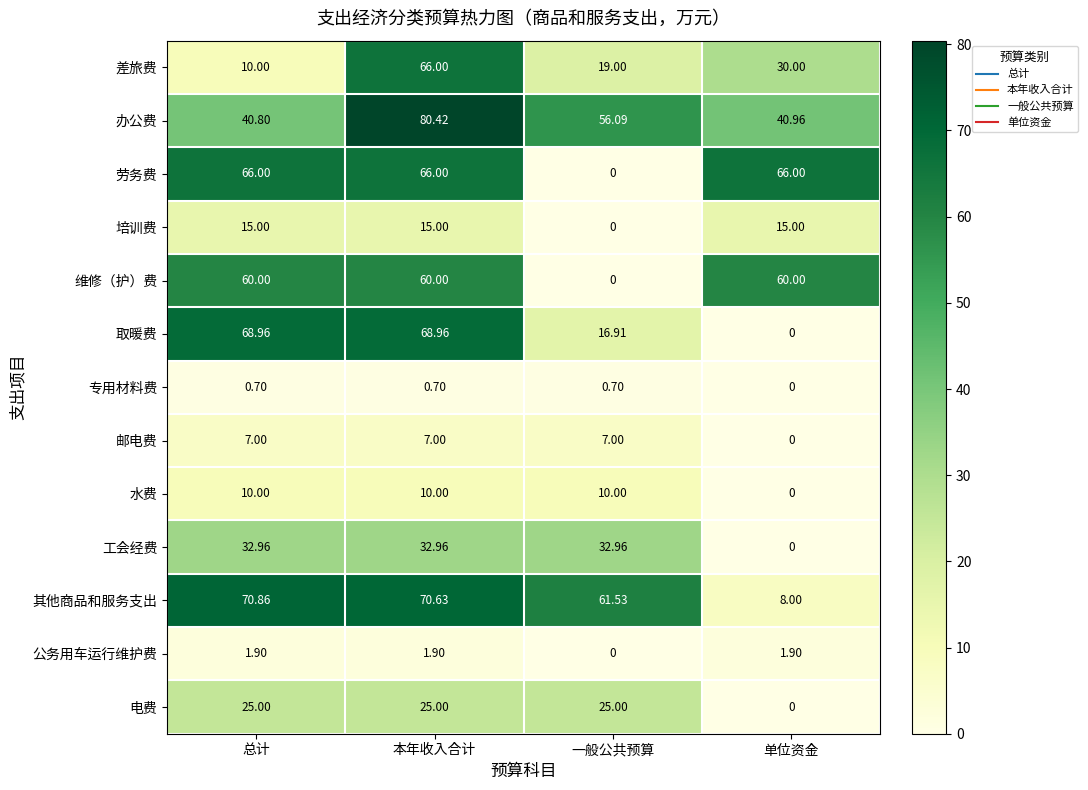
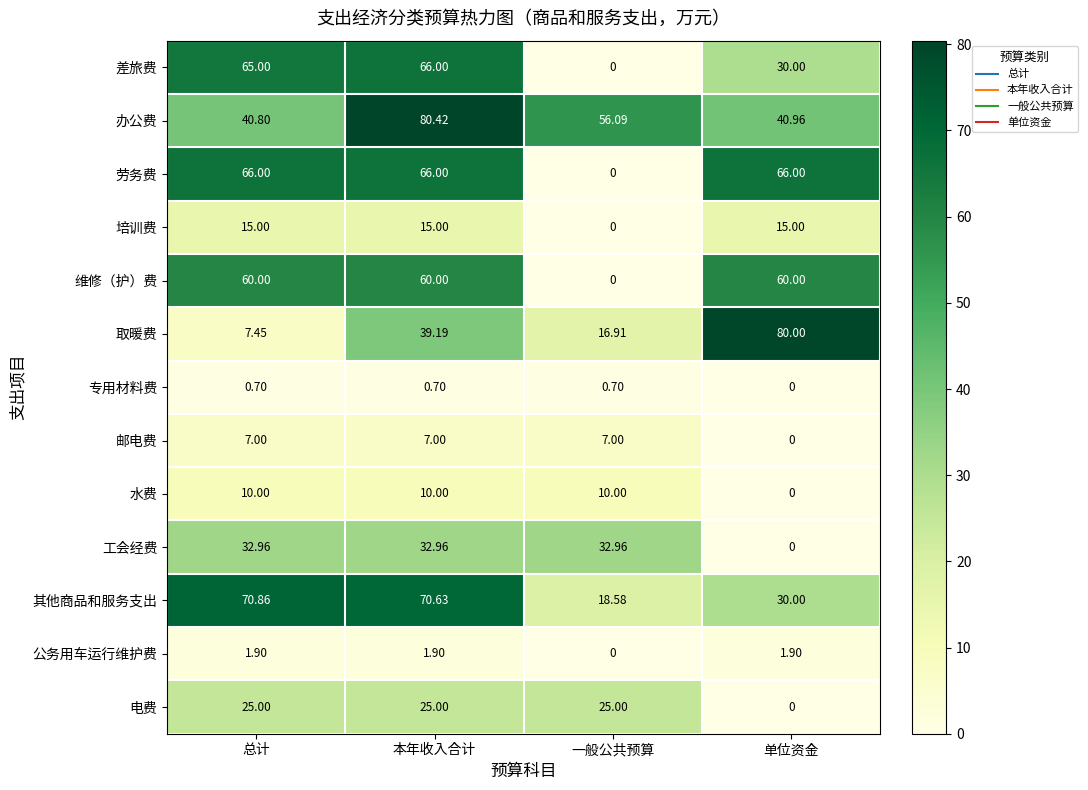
差旅费, 总计: 10.00 -> 65.00
差旅费, 一般公共预算: 19.00 -> 0
取暖费, 总计: 68.96 -> 7.45
取暖费, 本年收入合计: 68.96 -> 39.19
取暖费, 单位资金: 0 -> 80.00
其他商品和服务支出, 一般公共预算: 61.53 -> 18.58
其他商品和服务支出, 单位资金: 8.00 -> 30.00
